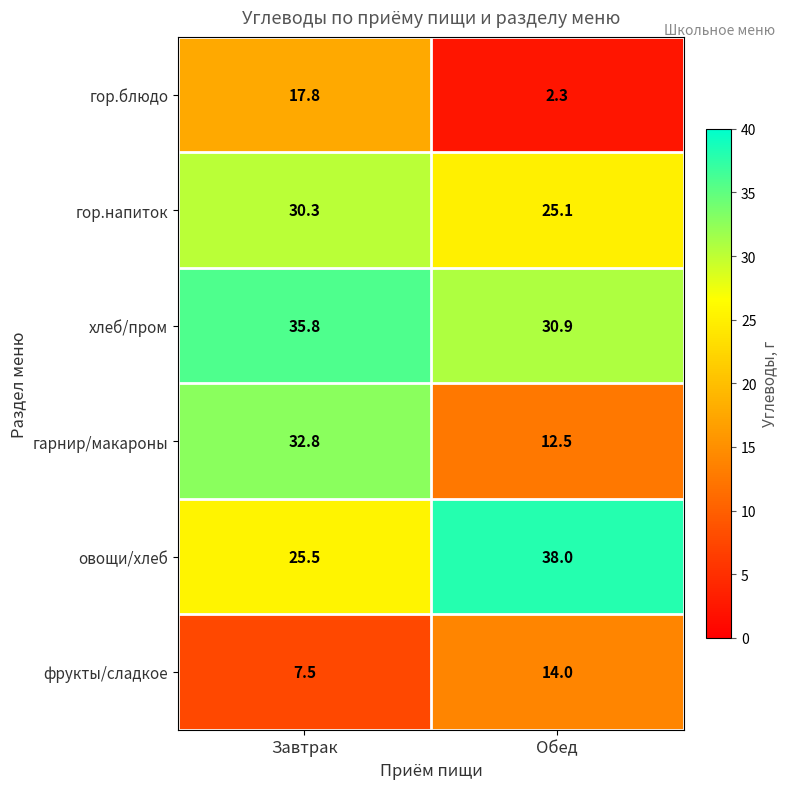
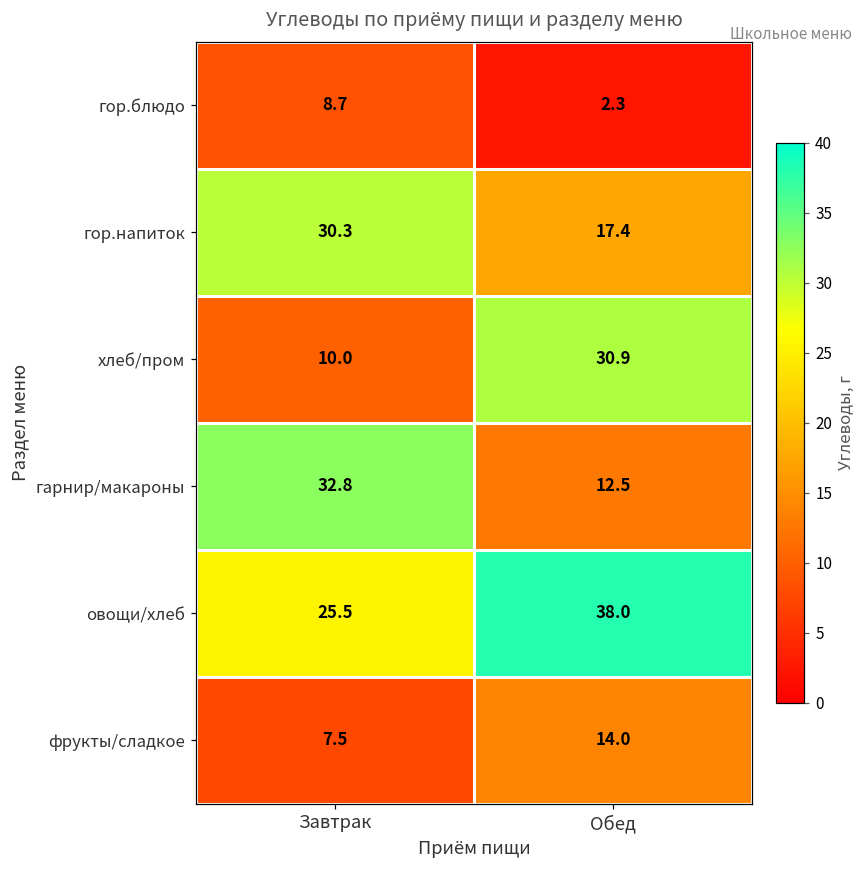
гор.блюдо, Завтрак: 17.8 -> 8.7
гор.напиток, Обед: 25.1 -> 17.4
хлеб/пром, Завтрак: 35.8 -> 10.0
